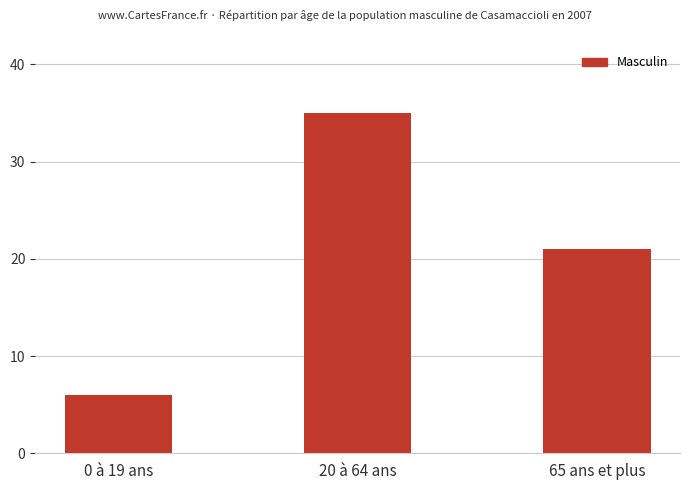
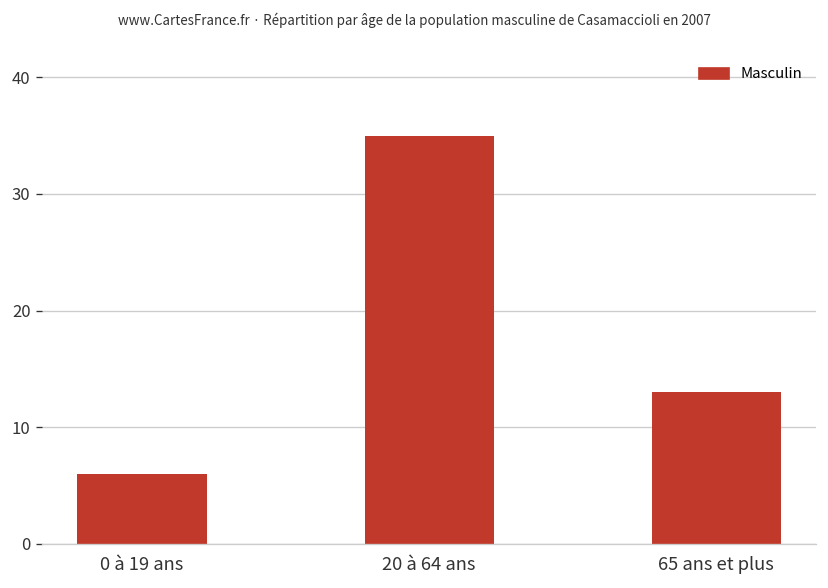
65 ans et plus: 21 -> 13
